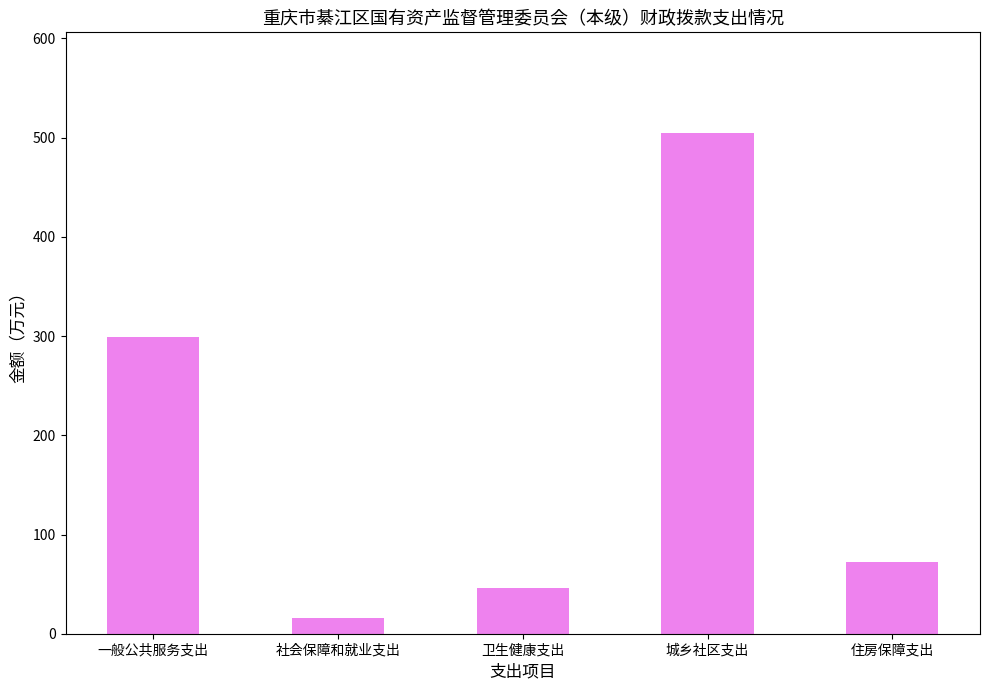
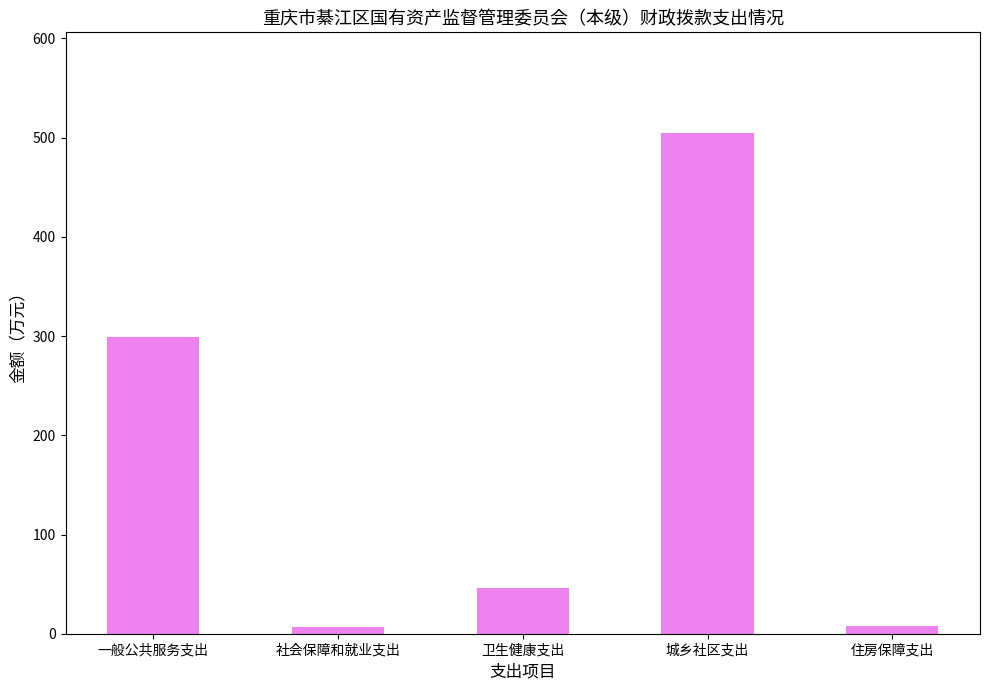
社会保障和就业支出: 20 -> 10
住房保障支出: 70 -> 10
